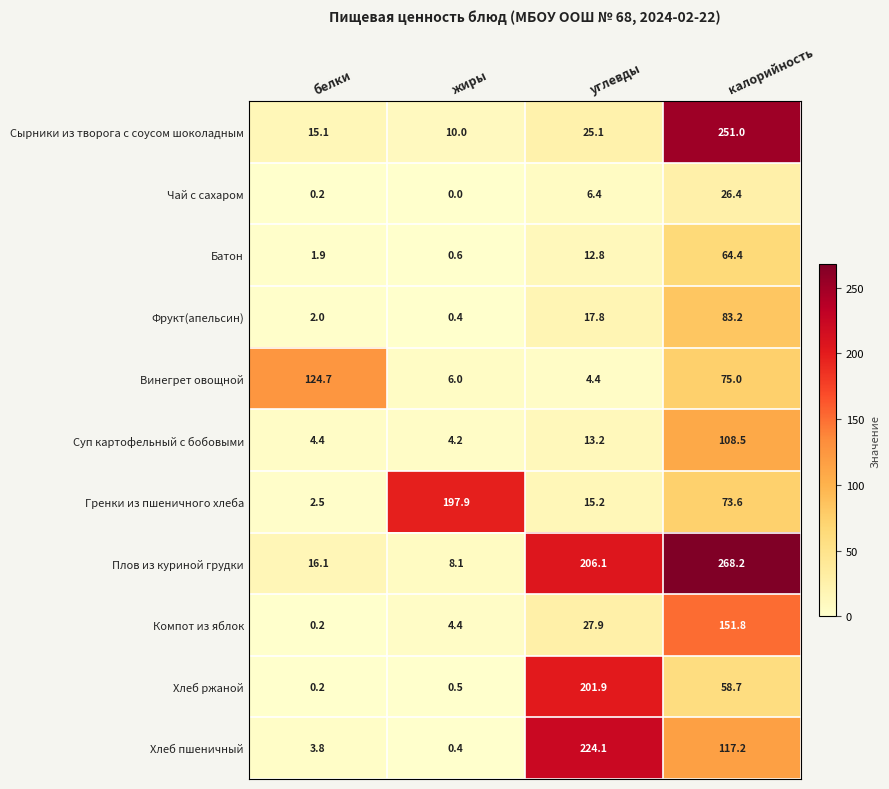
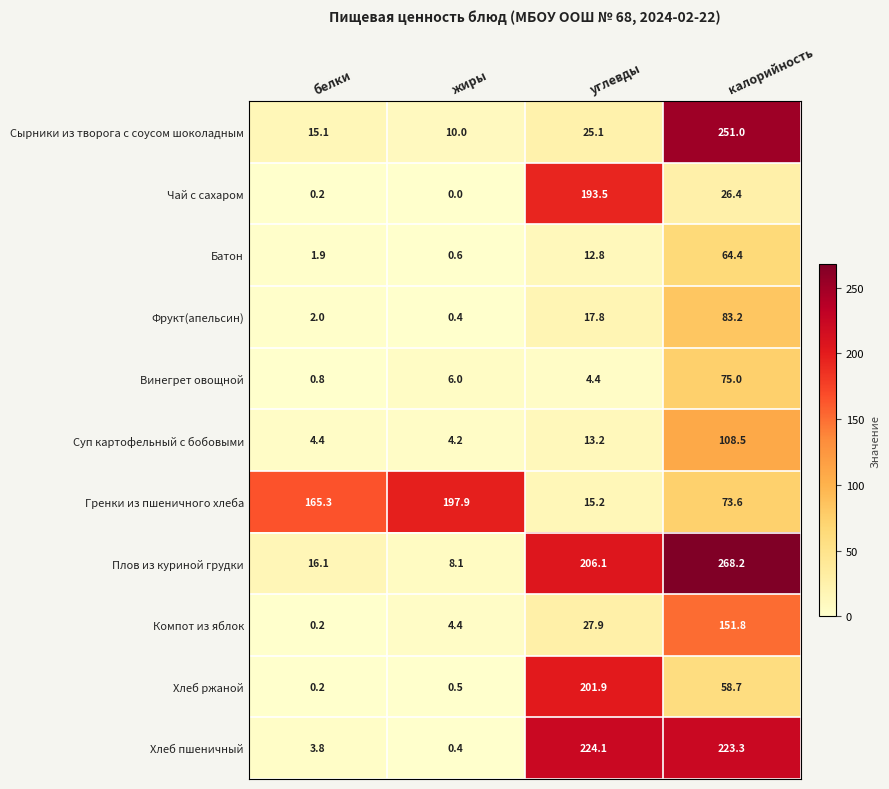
Чай с сахаром, углевды: 6.4 -> 193.5
Винегрет овощной, белки: 124.7 -> 0.8
Гренки из пшеничного хлеба, белки: 2.5 -> 165.3
Хлеб пшеничный, калорийность: 117.2 -> 223.3
